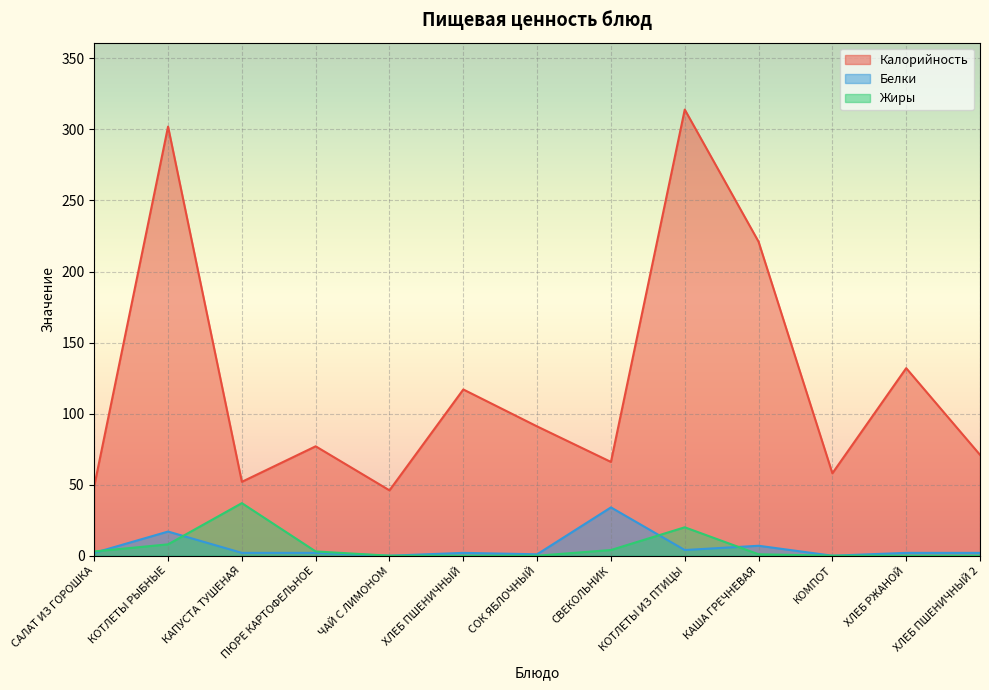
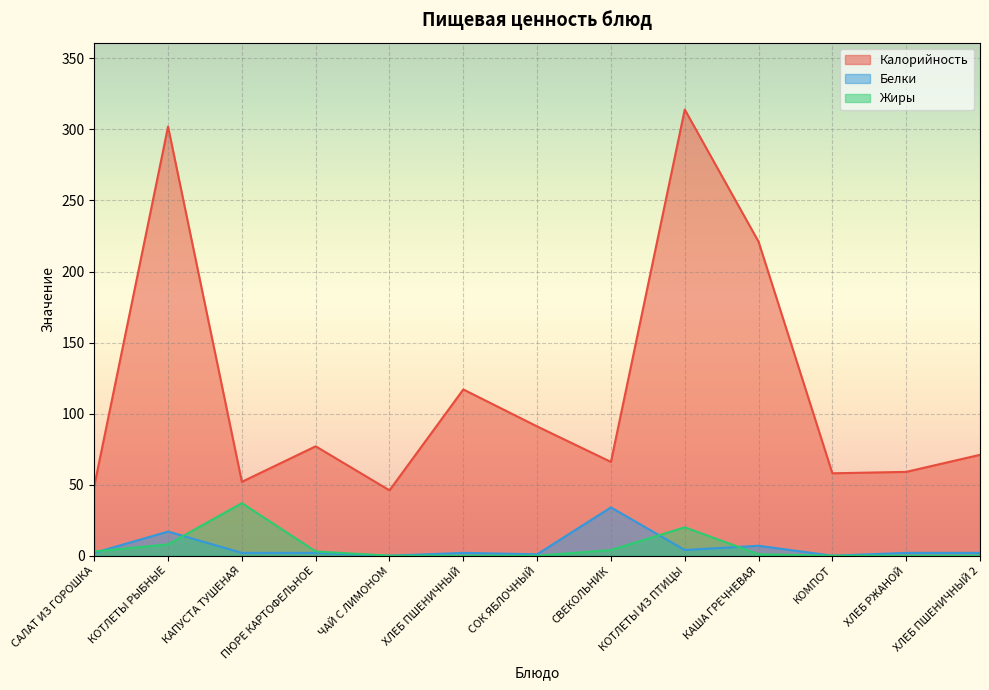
Калорийность, ХЛЕБ РЖАНОЙ: 132 -> 59
